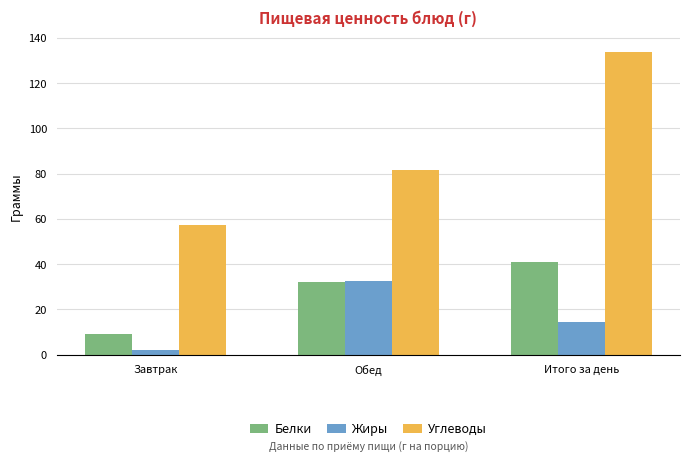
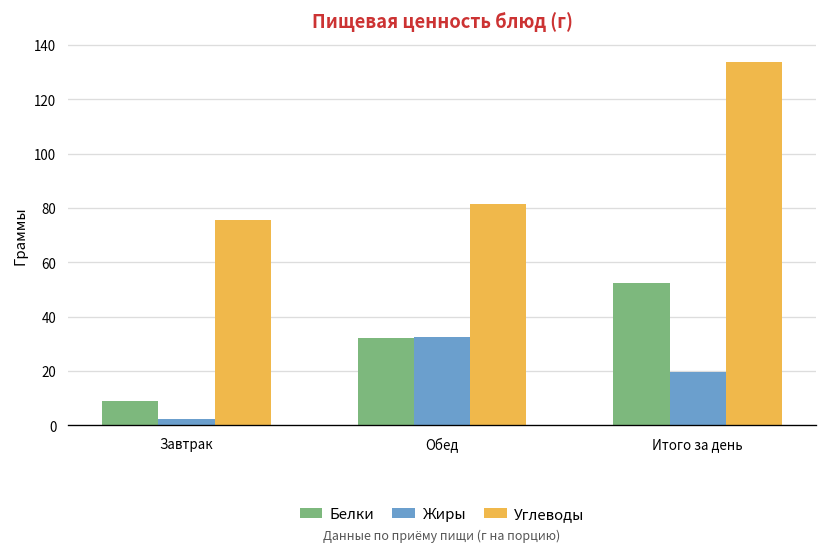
Углеводы, Завтрак: 57 -> 76
Белки, Итого за день: 41 -> 52
Жиры, Итого за день: 14 -> 20
